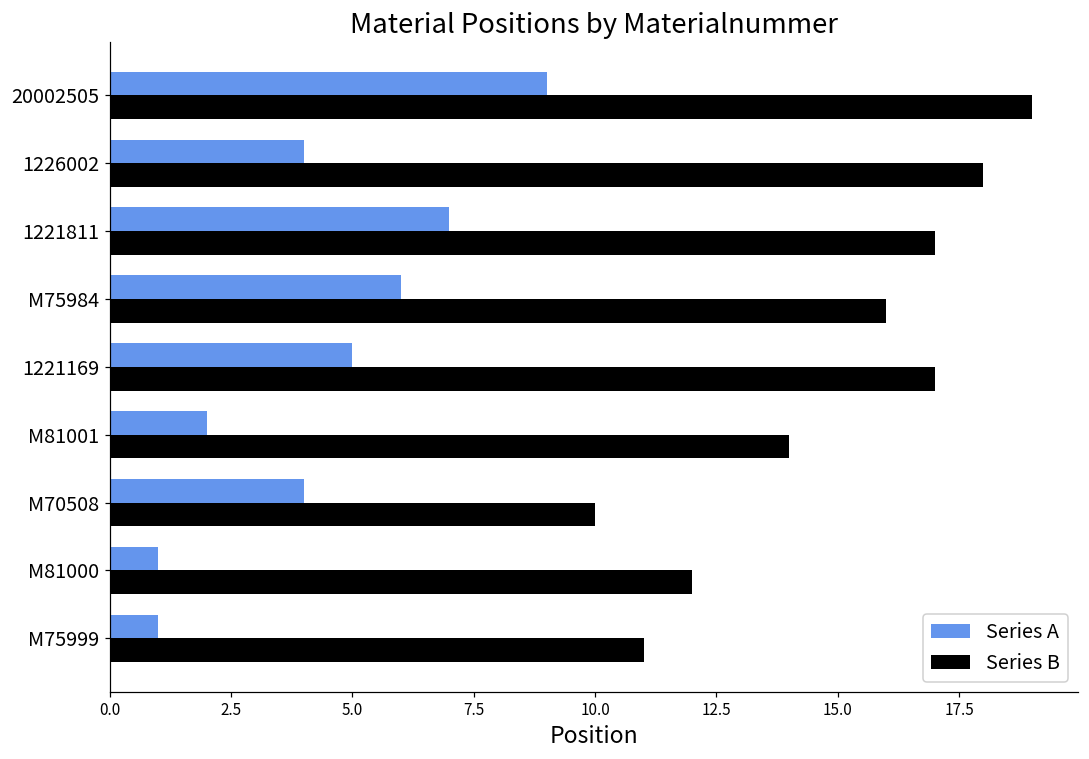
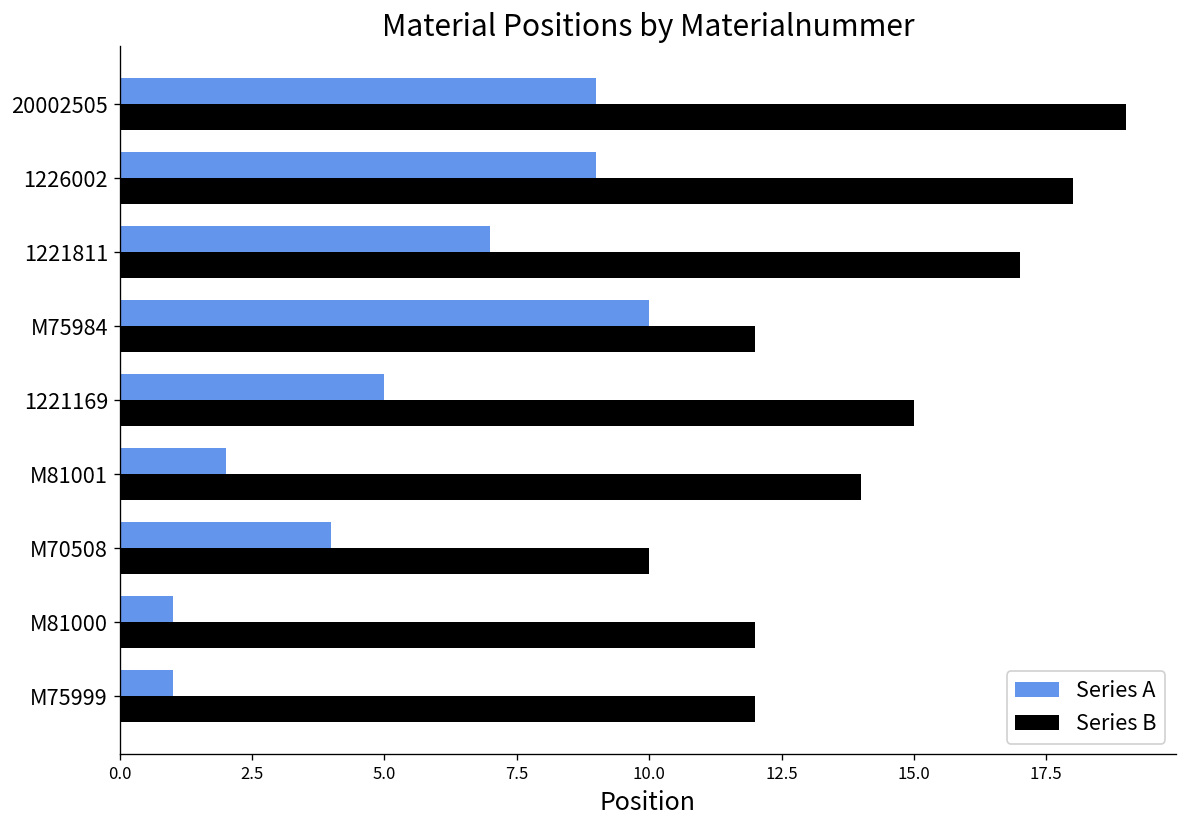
Series A, 1226002: 4 -> 9
Series A, M75984: 6 -> 10
Series B, M75984: 16 -> 12
Series B, 1221169: 17 -> 15
Series B, M75999: 11 -> 12
